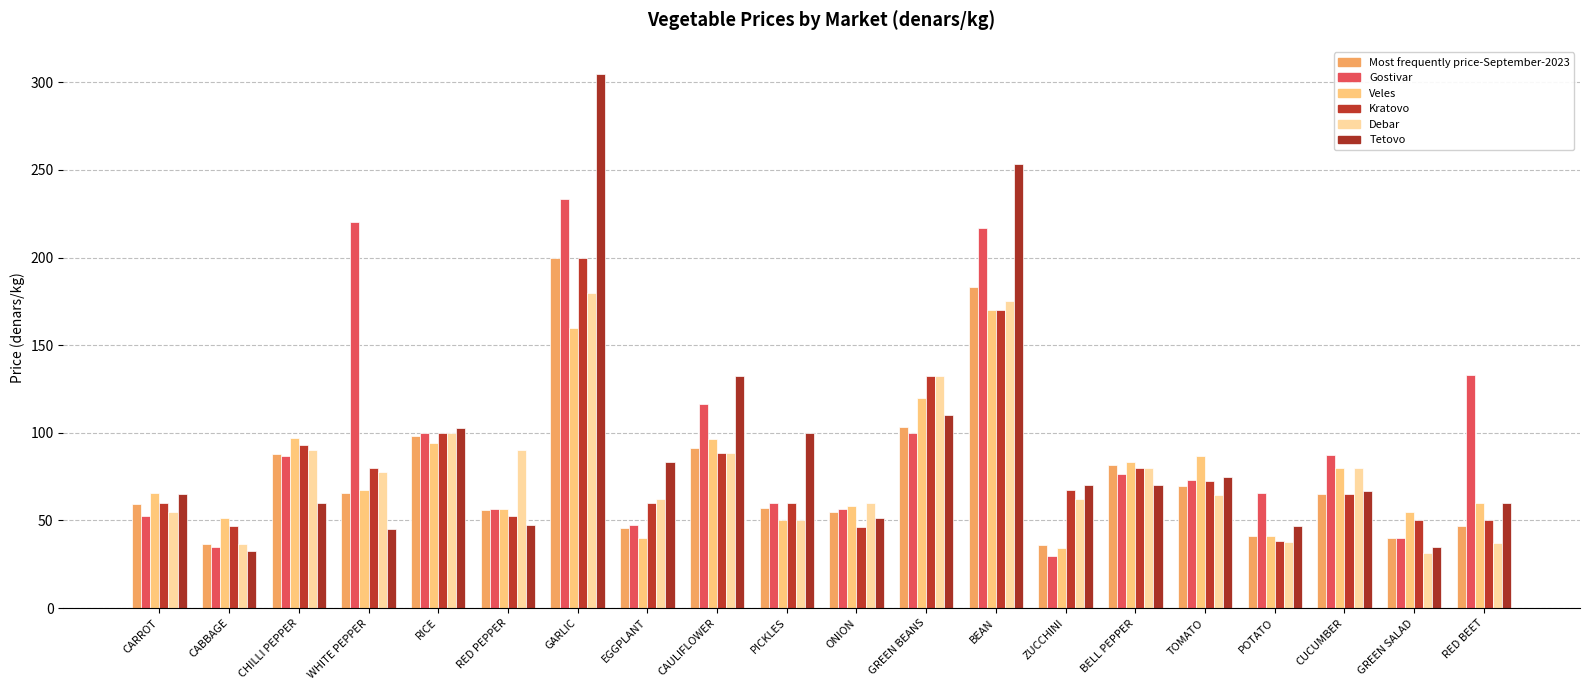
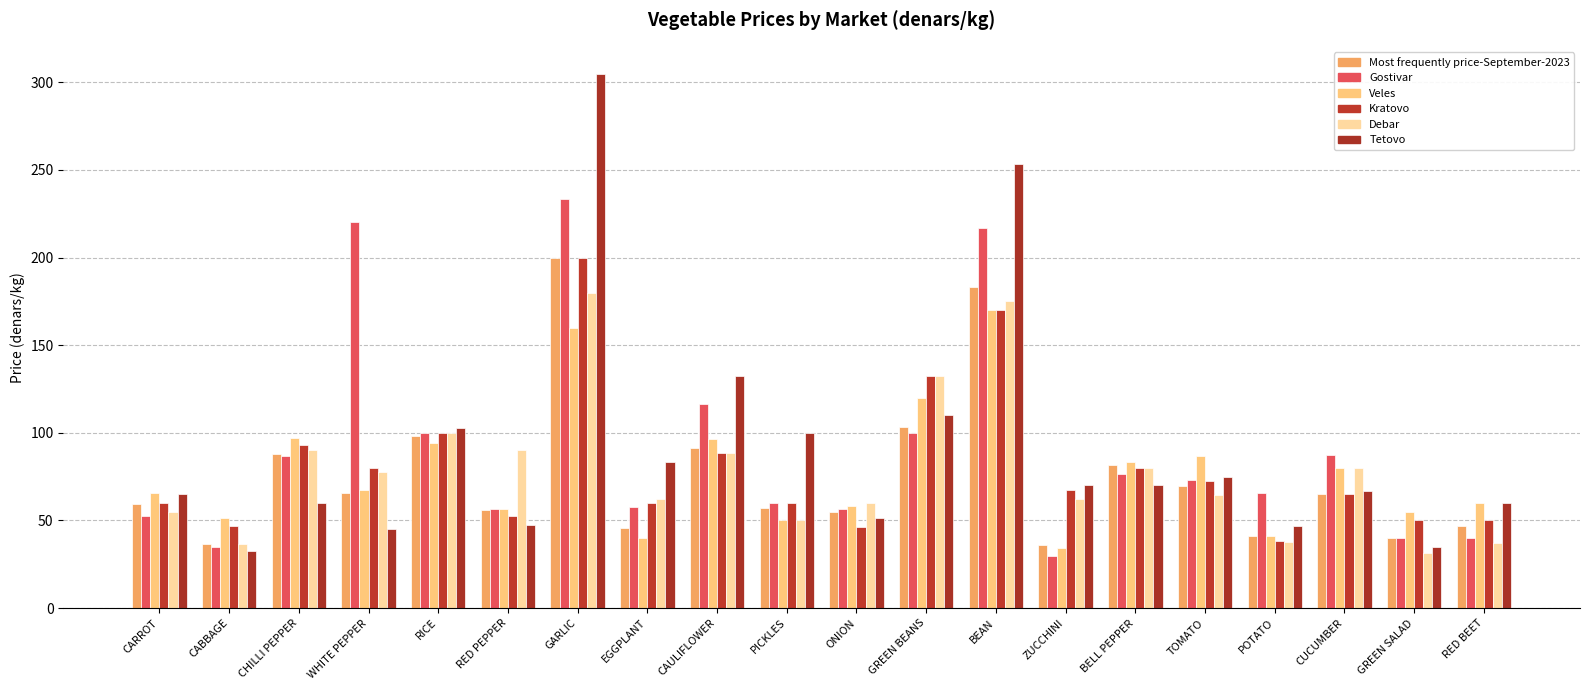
Gostivar, EGGPLANT: 48 -> 58
Gostivar, RED BEET: 133 -> 40
